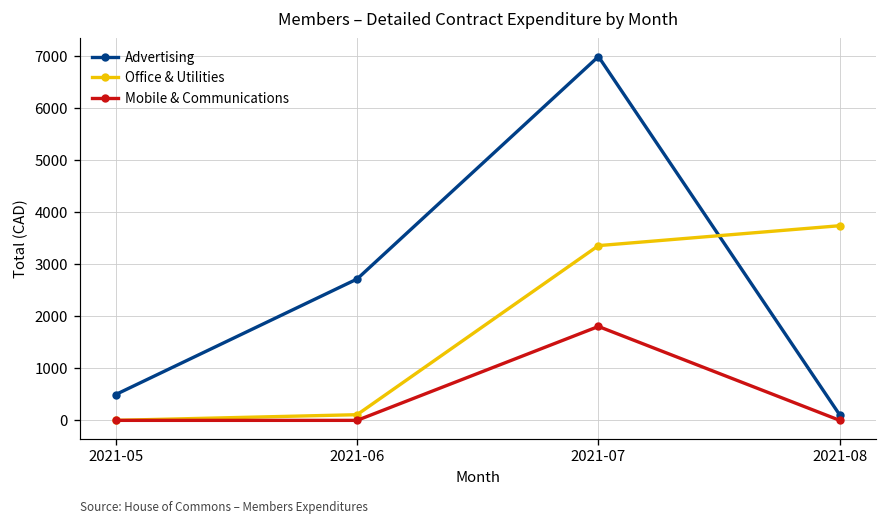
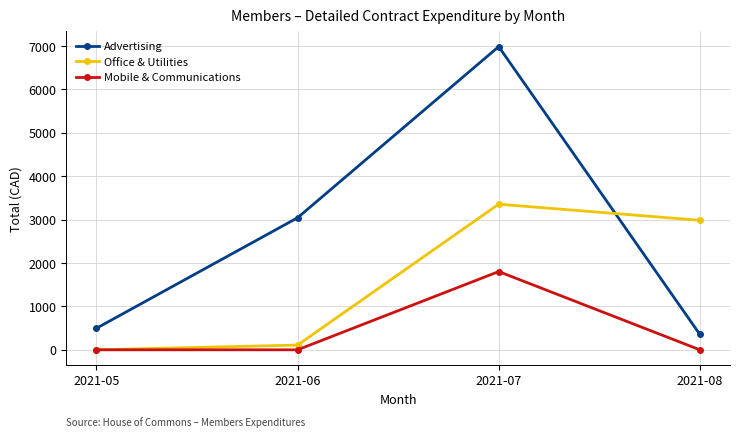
Advertising, 2021-06: 2700 -> 3000
Advertising, 2021-08: 100 -> 400
Office & Utilities, 2021-08: 3700 -> 3000
